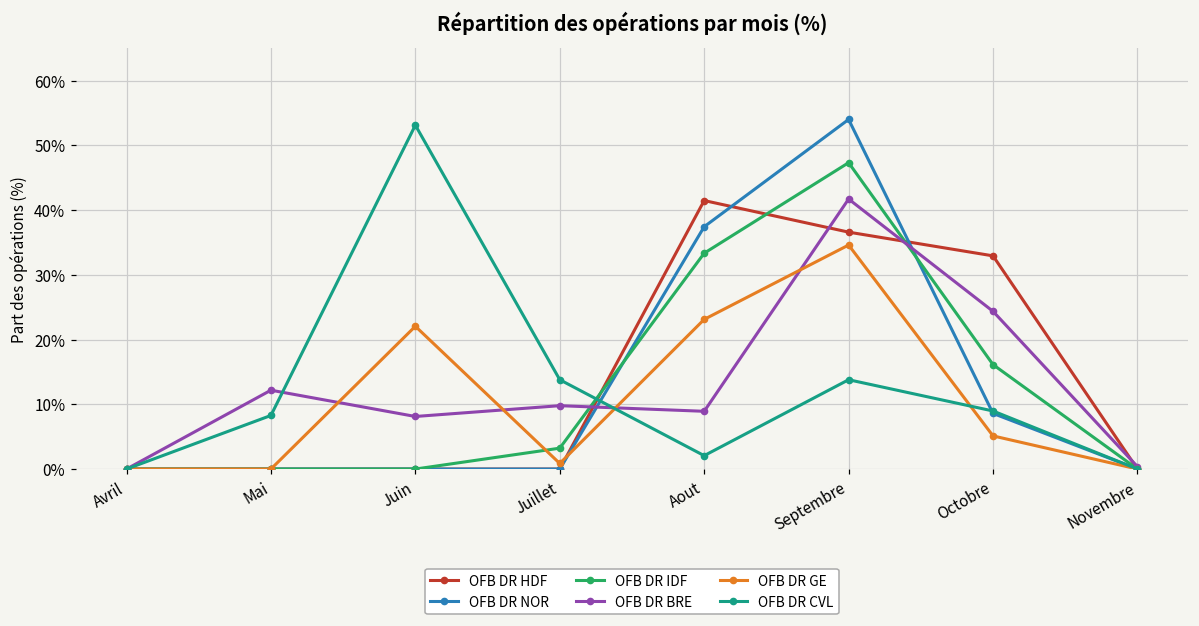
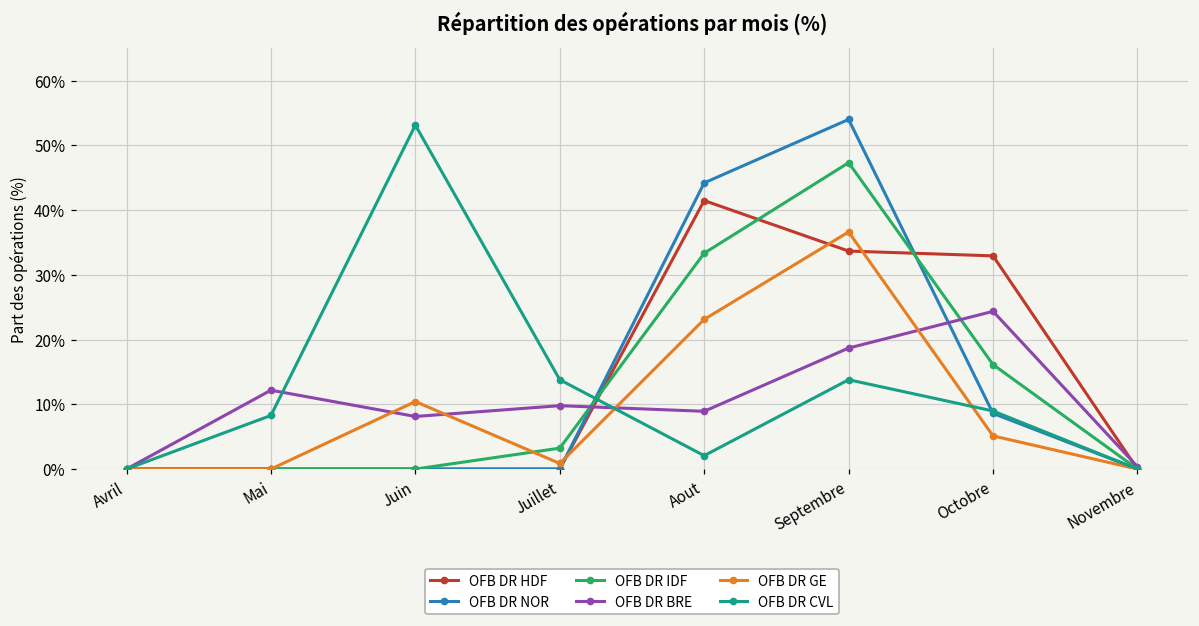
OFB DR GE, Juin: 22% -> 10%
OFB DR NOR, Aout: 37% -> 44%
OFB DR HDF, Septembre: 37% -> 34%
OFB DR BRE, Septembre: 42% -> 19%
OFB DR GE, Septembre: 35% -> 37%
